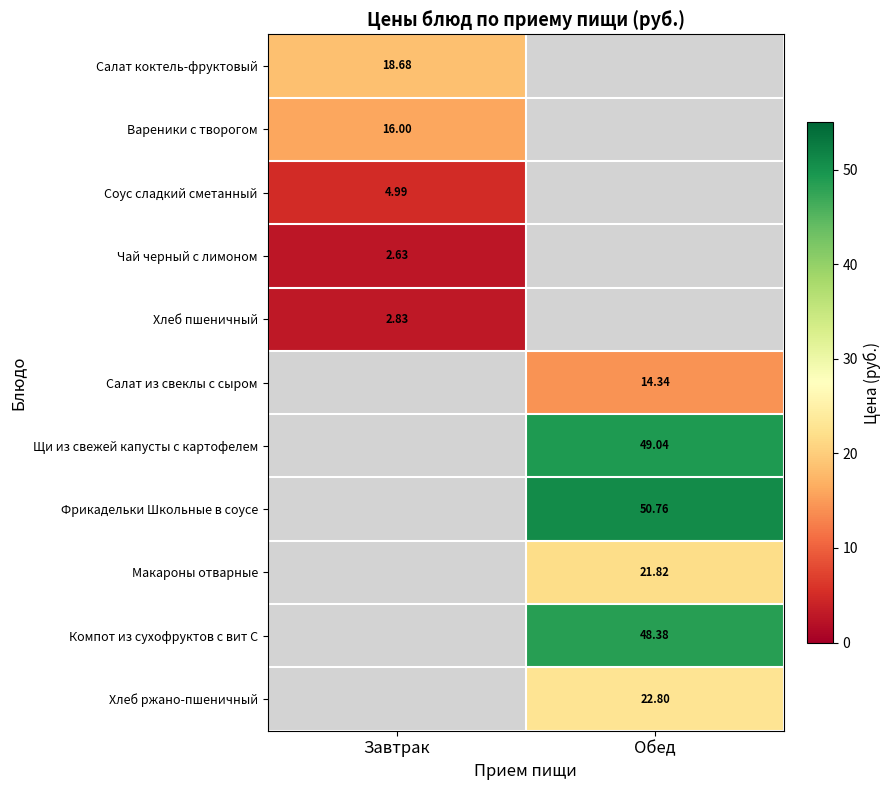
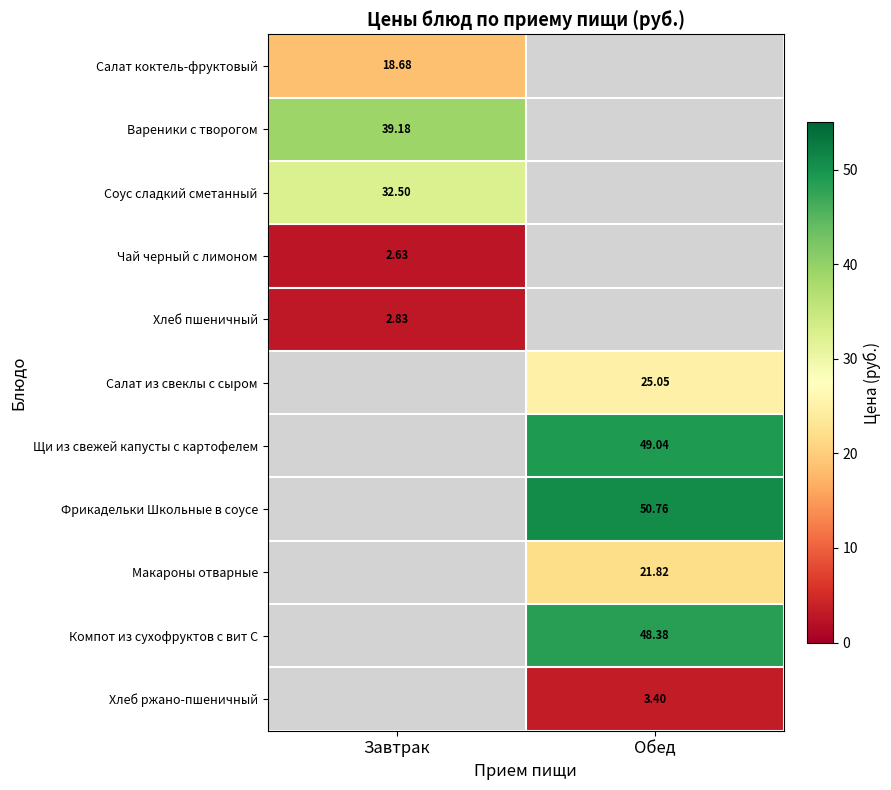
Вареники с творогом, Завтрак: 16.00 -> 39.18
Соус сладкий сметанный, Завтрак: 4.99 -> 32.50
Салат из свеклы с сыром, Обед: 14.34 -> 25.05
Хлеб ржано-пшеничный, Обед: 22.80 -> 3.40
